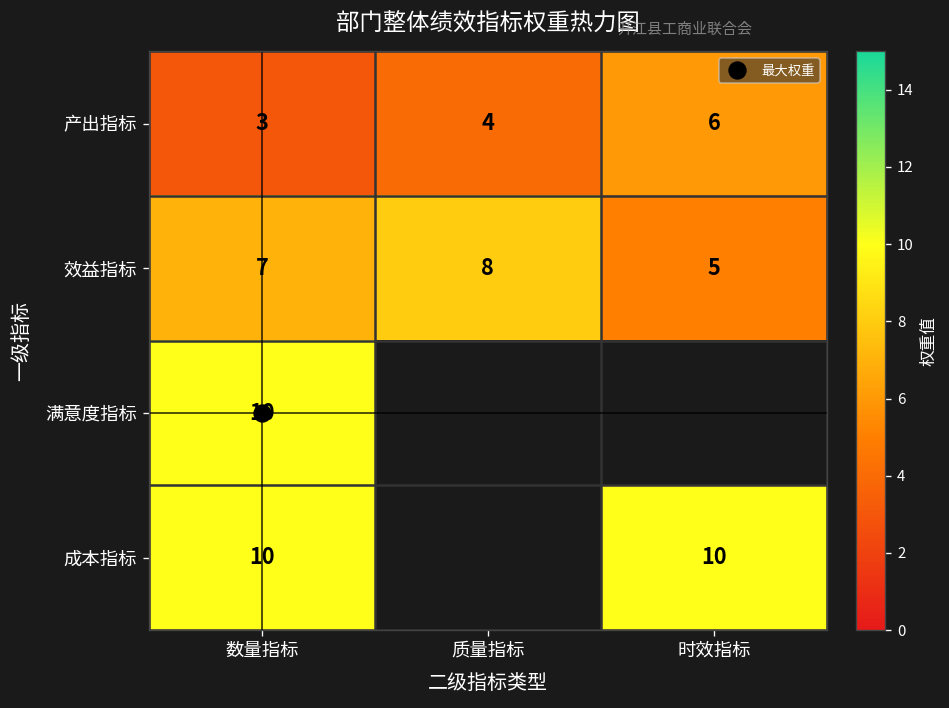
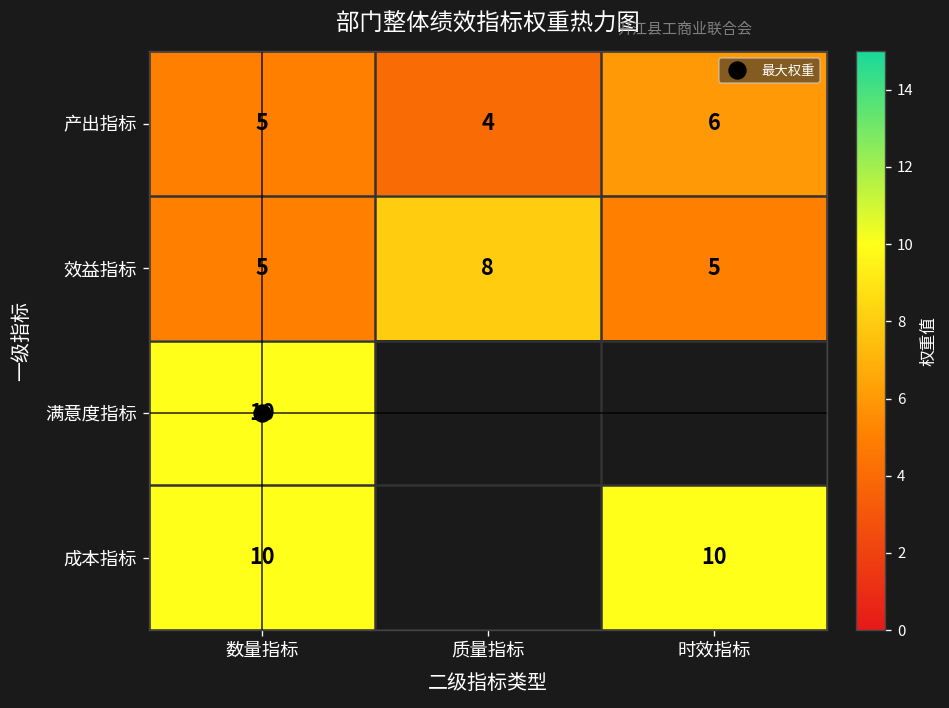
产出指标, 数量指标: 3 -> 5
效益指标, 数量指标: 7 -> 5
